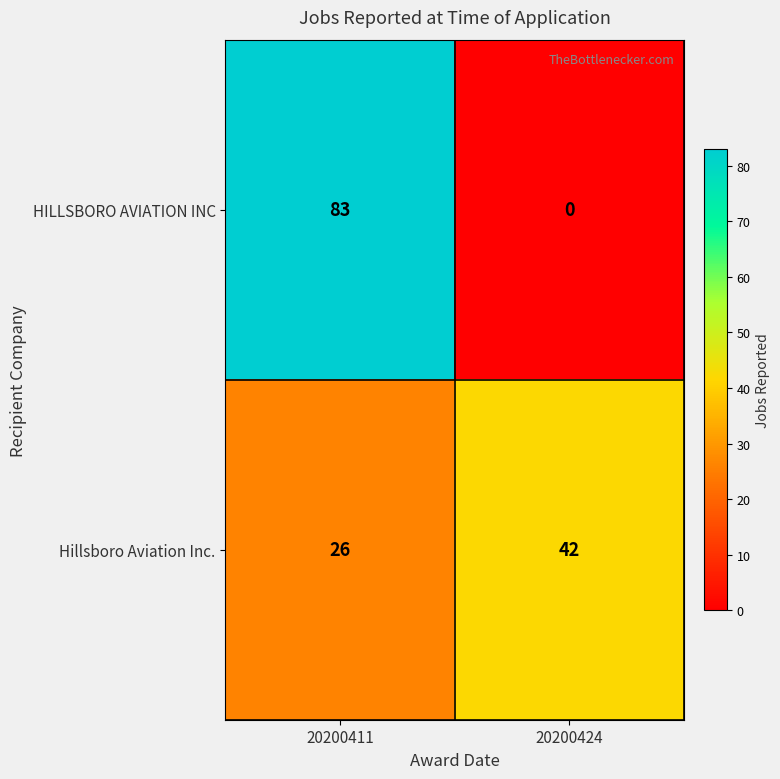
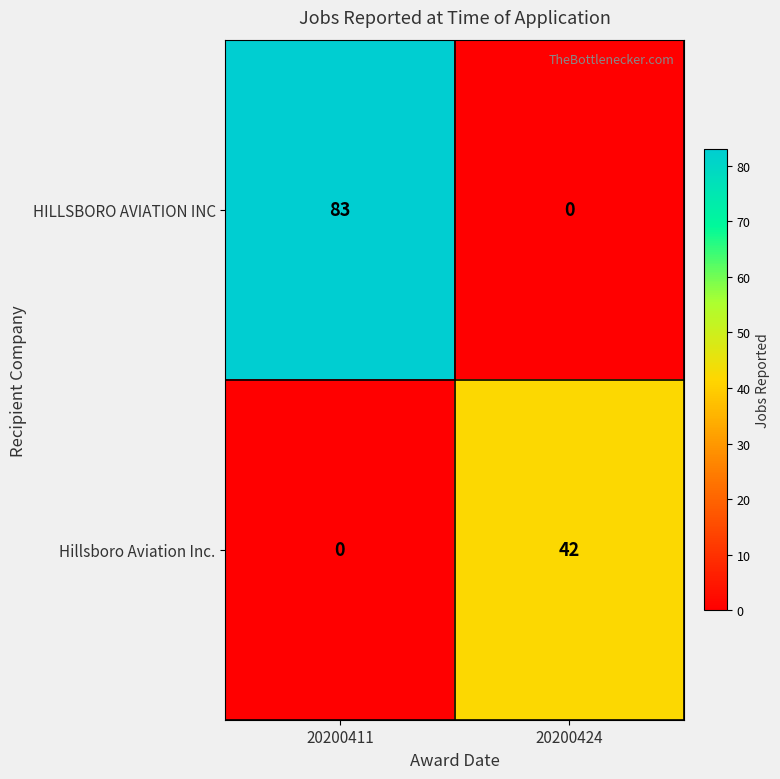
Hillsboro Aviation Inc., 20200411: 26 -> 0
